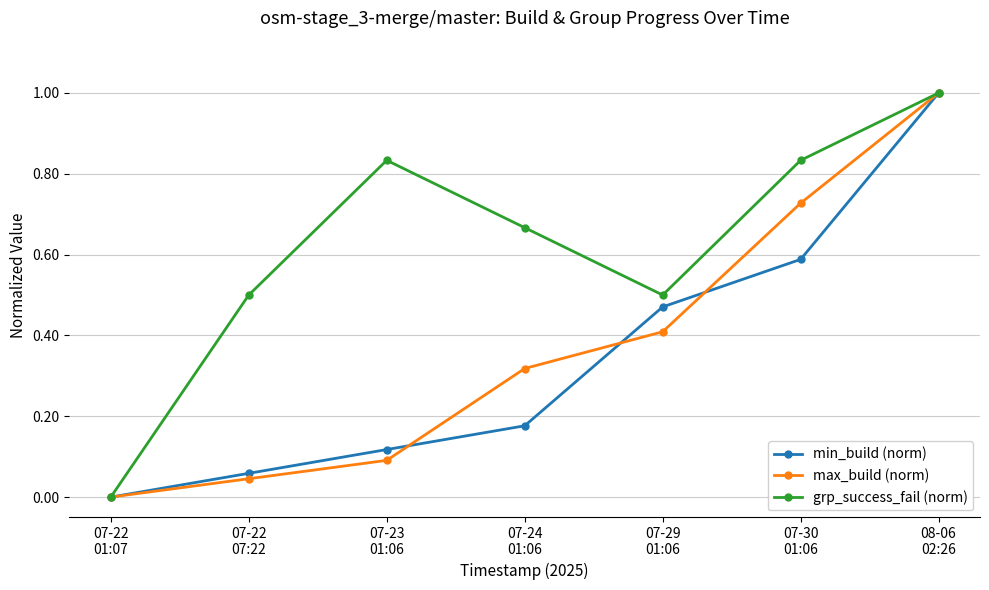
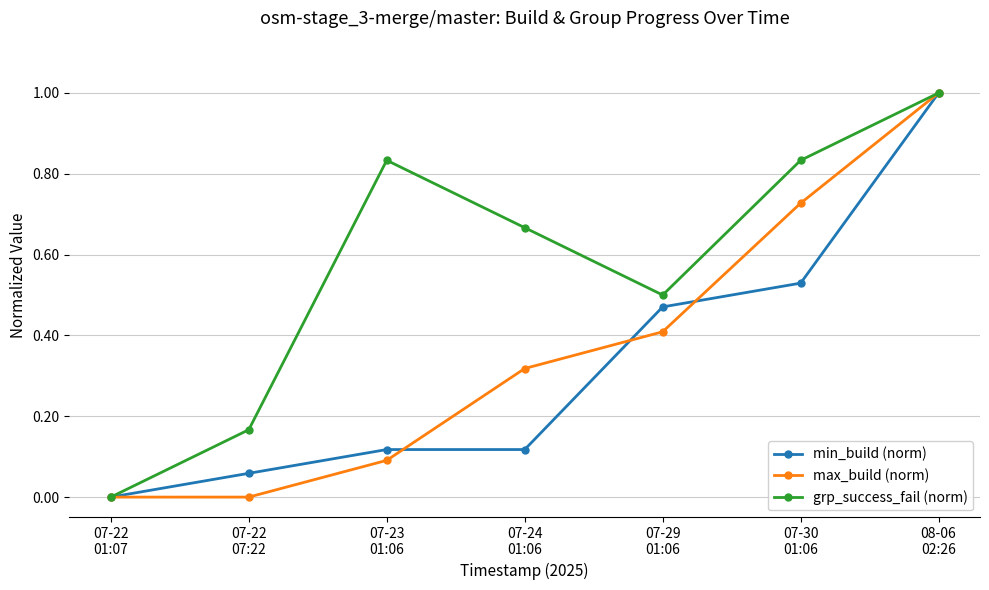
max_build (norm), 07-22 07:22: 0.05 -> 0.00
grp_success_fail (norm), 07-22 07:22: 0.50 -> 0.17
min_build (norm), 07-24 01:06: 0.18 -> 0.12
min_build (norm), 07-30 01:06: 0.59 -> 0.53
